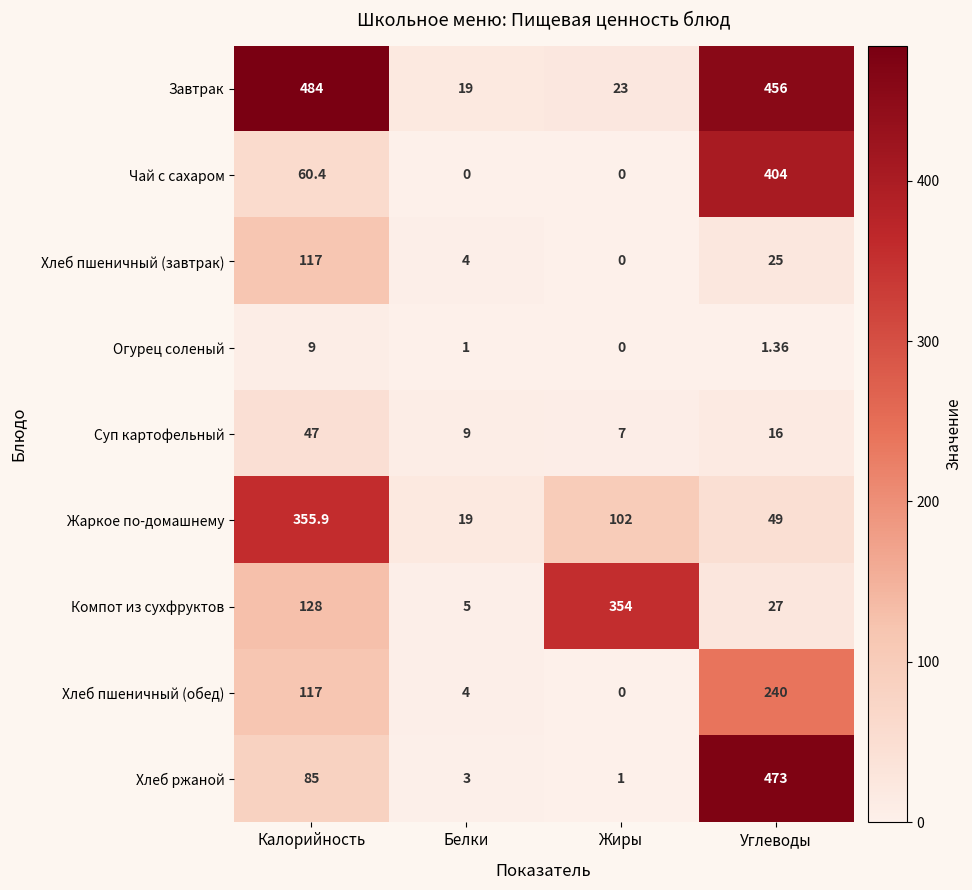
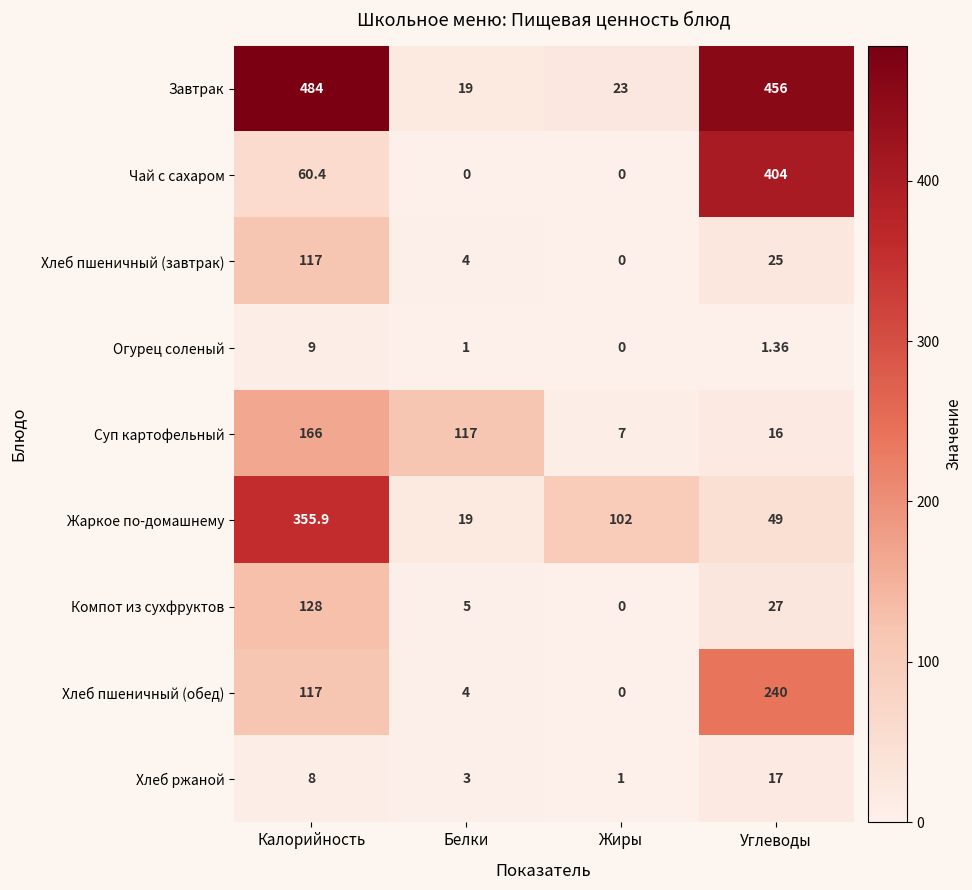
Суп картофельный, Калорийность: 47 -> 166
Суп картофельный, Белки: 9 -> 117
Компот из сухфруктов, Жиры: 354 -> 0
Хлеб ржаной, Калорийность: 85 -> 8
Хлеб ржаной, Углеводы: 473 -> 17
